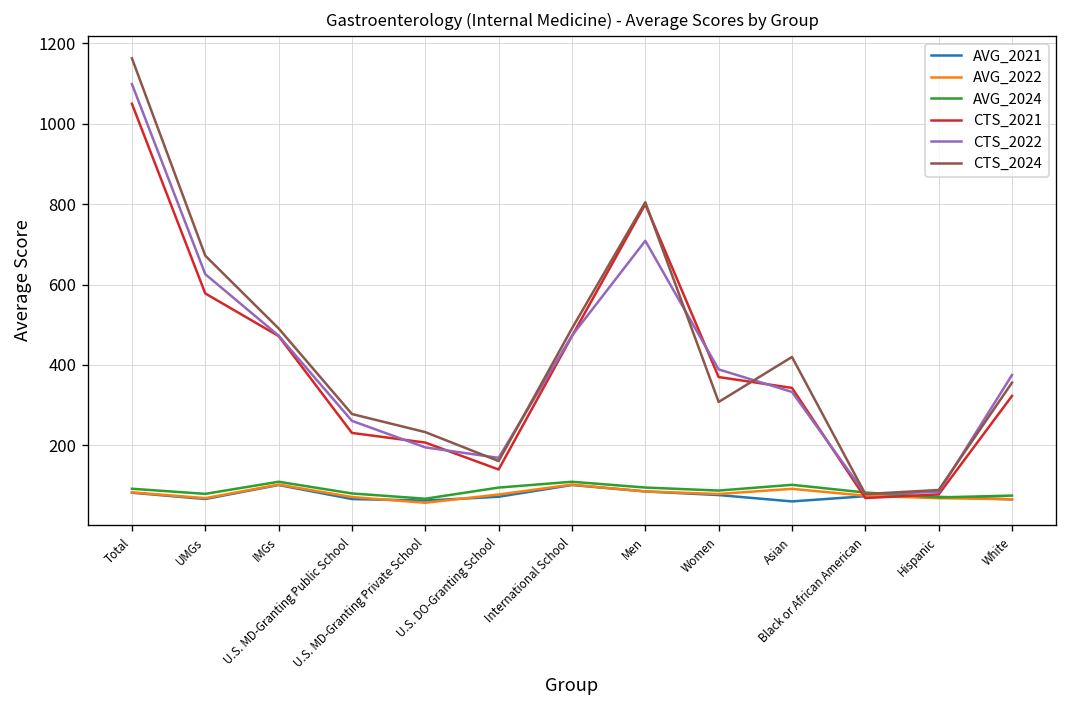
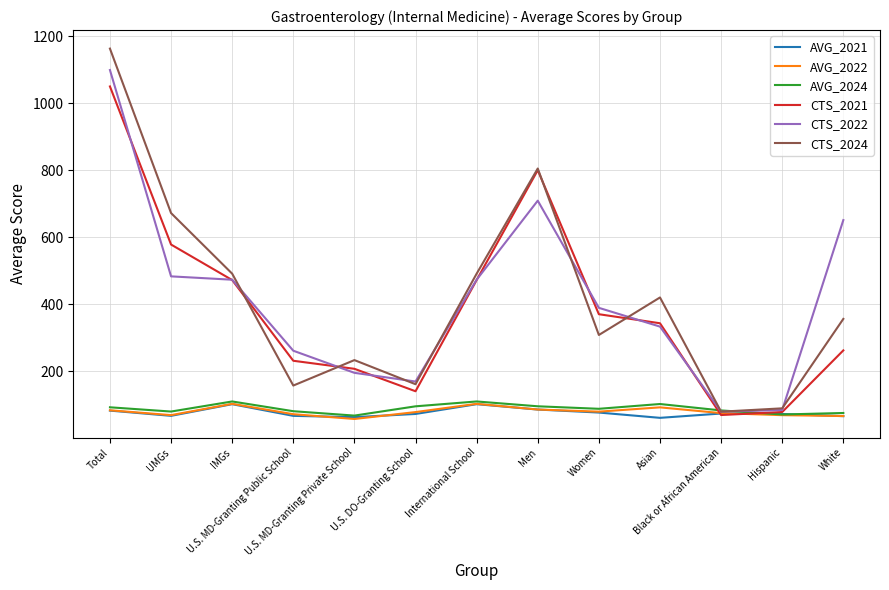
CTS_2022, UMGs: 630 -> 480
CTS_2024, U.S. MD-Granting Public School: 280 -> 160
CTS_2021, White: 320 -> 260
CTS_2022, White: 380 -> 650
